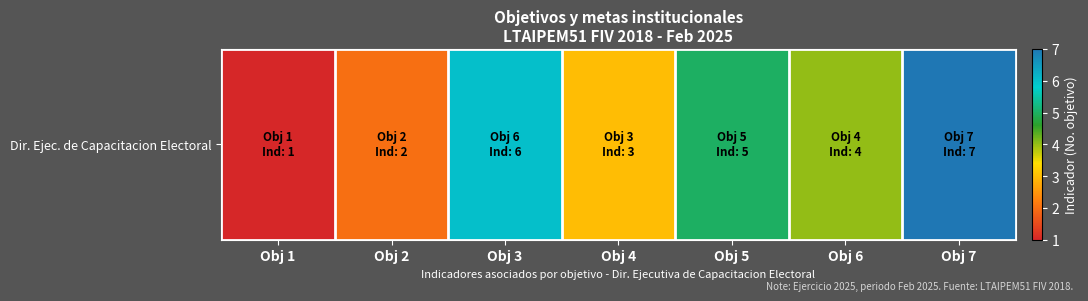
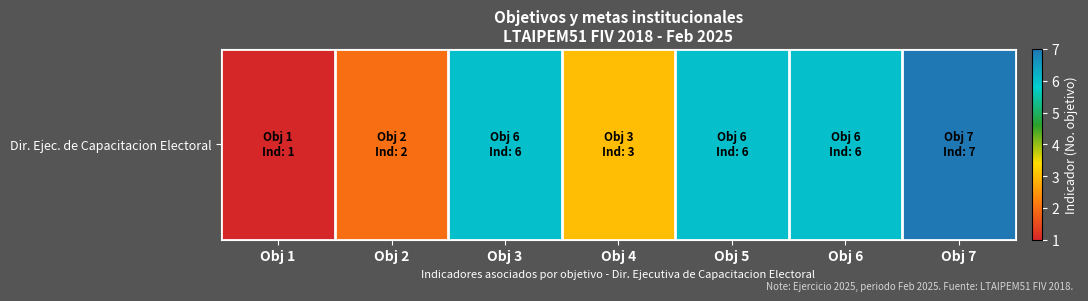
Dir. Ejec. de Capacitacion Electoral, Obj 5: 5 Ind: 5 -> 6 Ind: 6
Dir. Ejec. de Capacitacion Electoral, Obj 6: 4 Ind: 4 -> 6 Ind: 6
